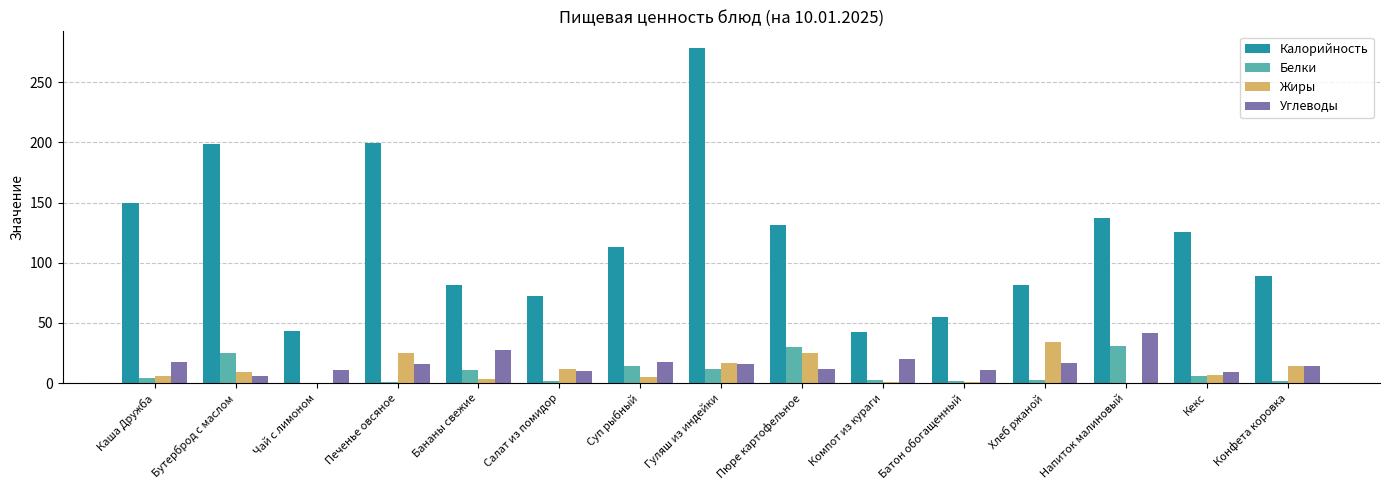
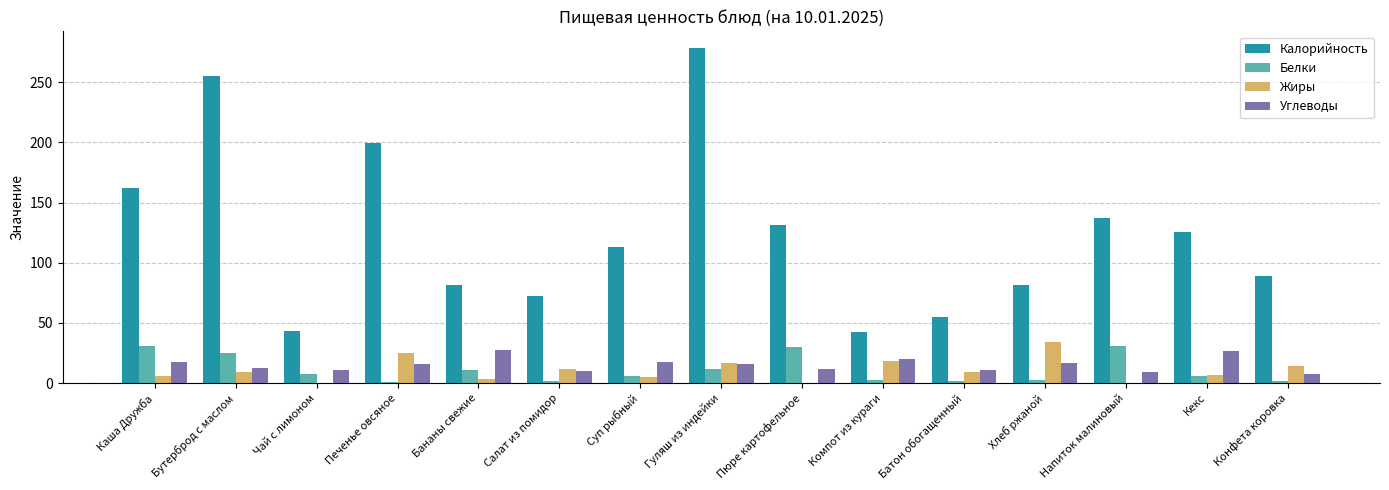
Калорийность, Каша Дружба: 150 -> 162
Белки, Каша Дружба: 4 -> 31
Калорийность, Бутерброд с маслом: 199 -> 255
Углеводы, Бутерброд с маслом: 5 -> 12
Белки, Чай с лимоном: 0 -> 8
Белки, Суп рыбный: 14 -> 6
Жиры, Пюре картофельное: 25 -> 0
Жиры, Компот из кураги: 1 -> 19
Жиры, Батон обогащенный: 1 -> 10
Углеводы, Напиток малиновый: 41 -> 9
Углеводы, Кекс: 9 -> 26
Углеводы, Конфета коровка: 14 -> 7
